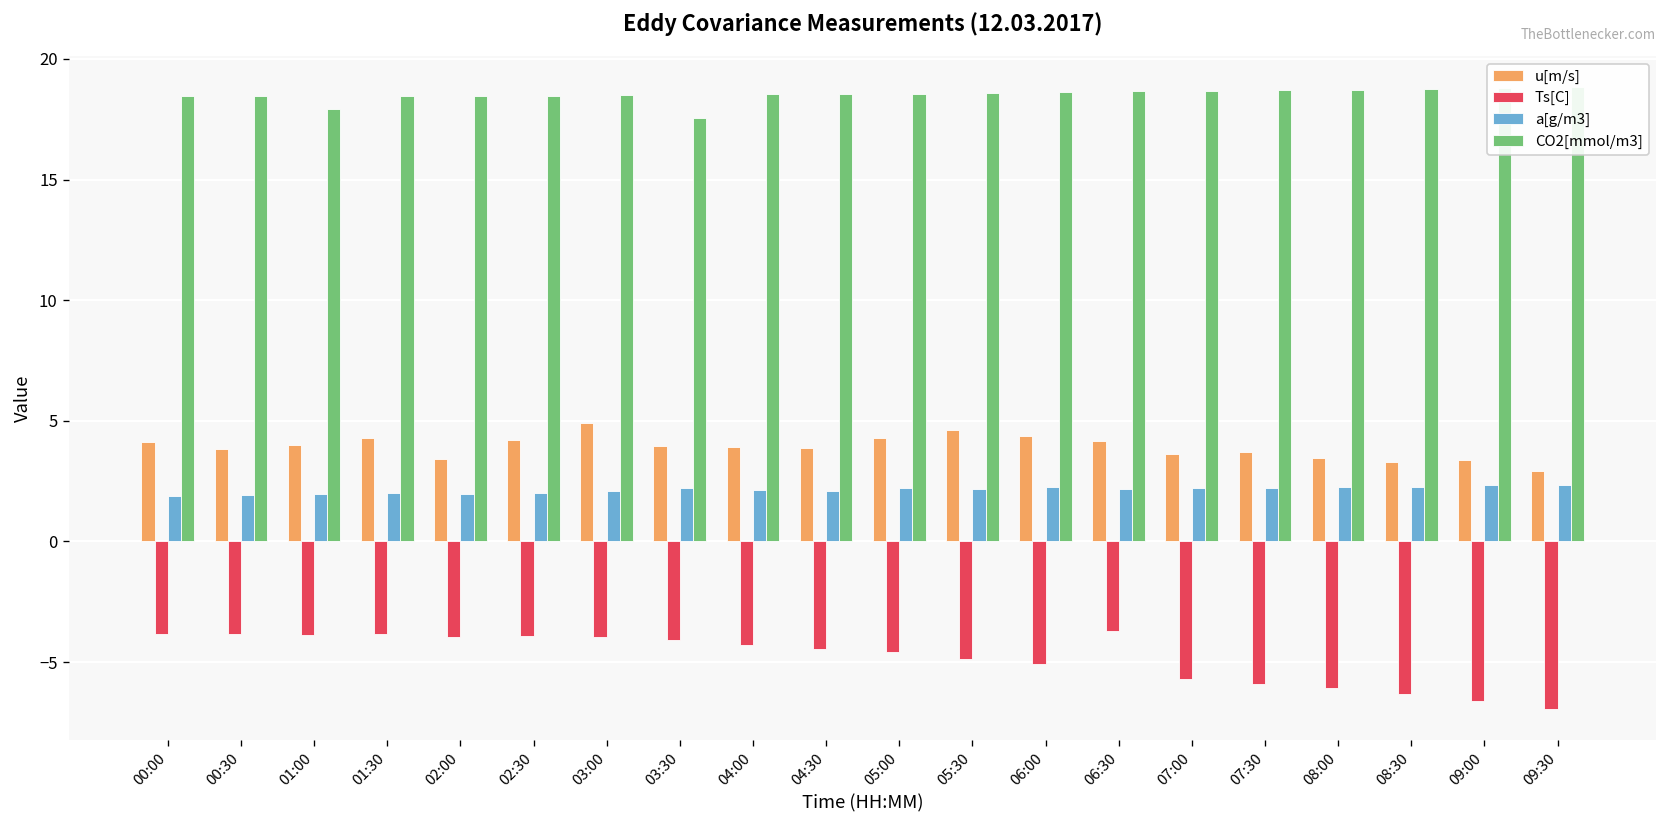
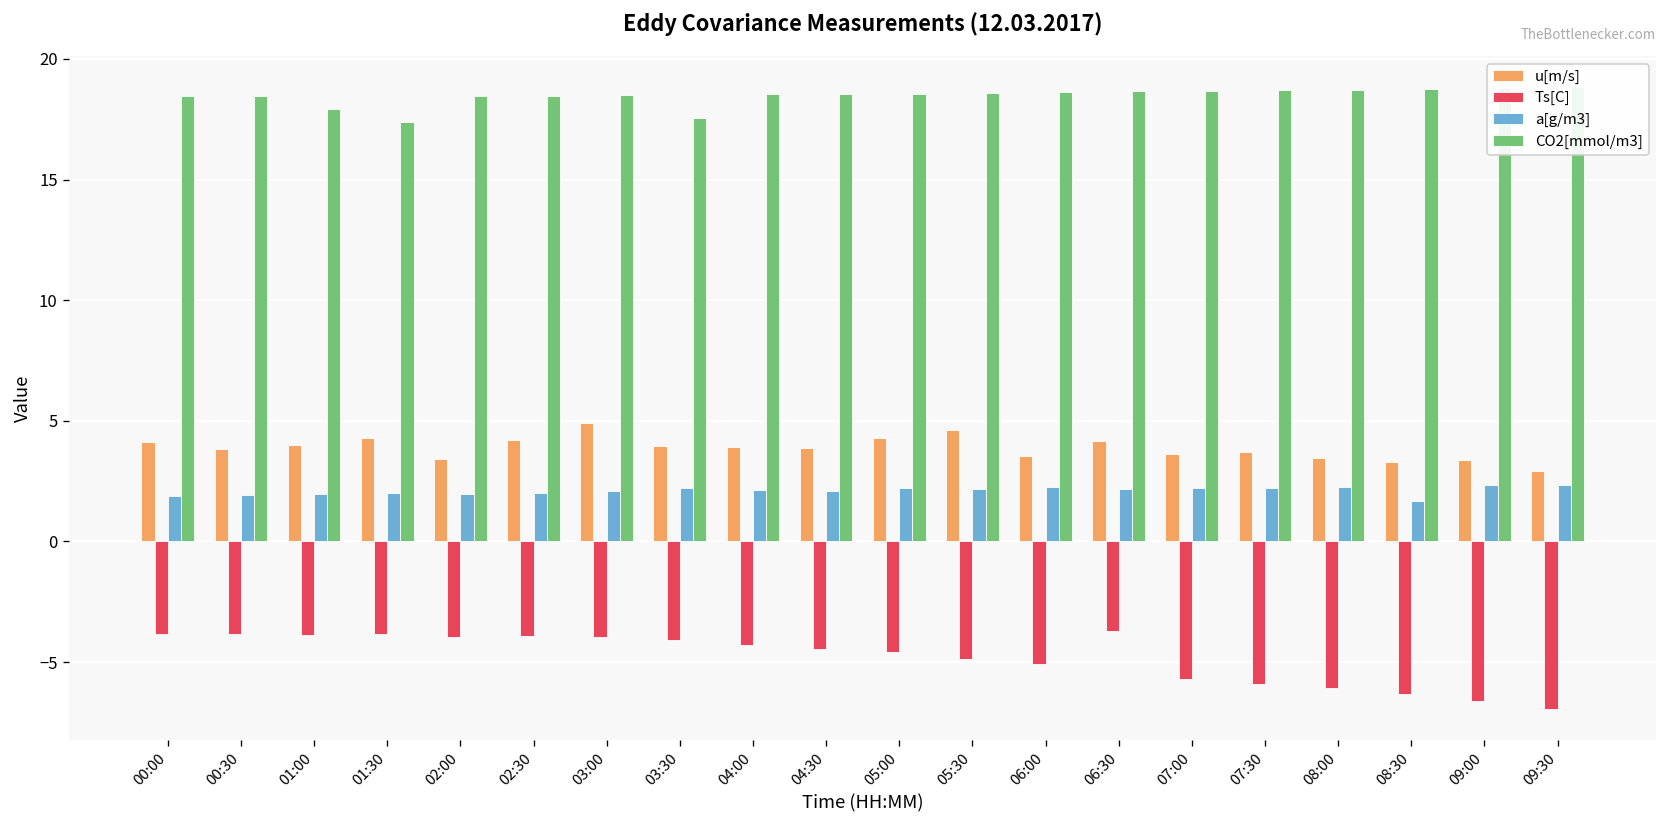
CO2[mmol/m3], 01:30: 18.5 -> 17.4
u[m/s], 06:00: 4.4 -> 3.5
a[g/m3], 08:30: 2.3 -> 1.7
